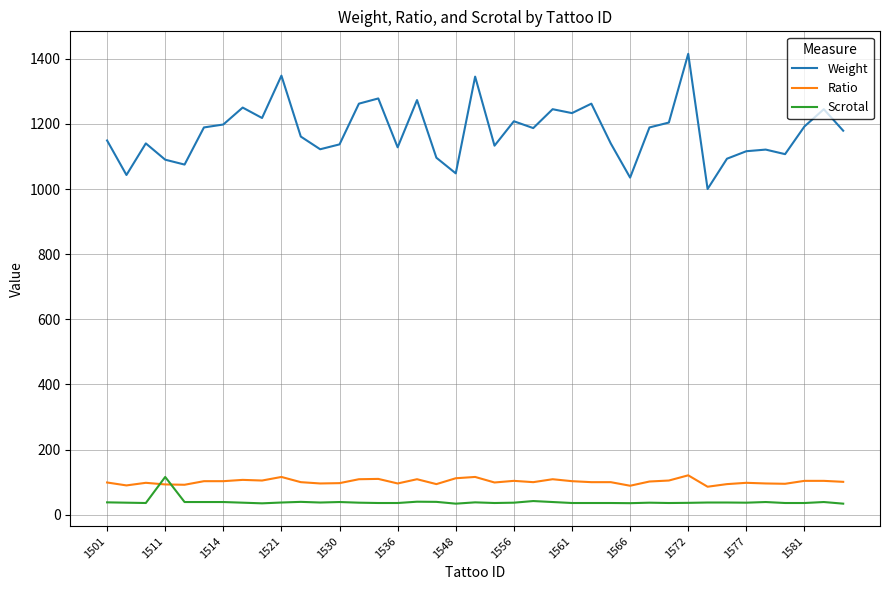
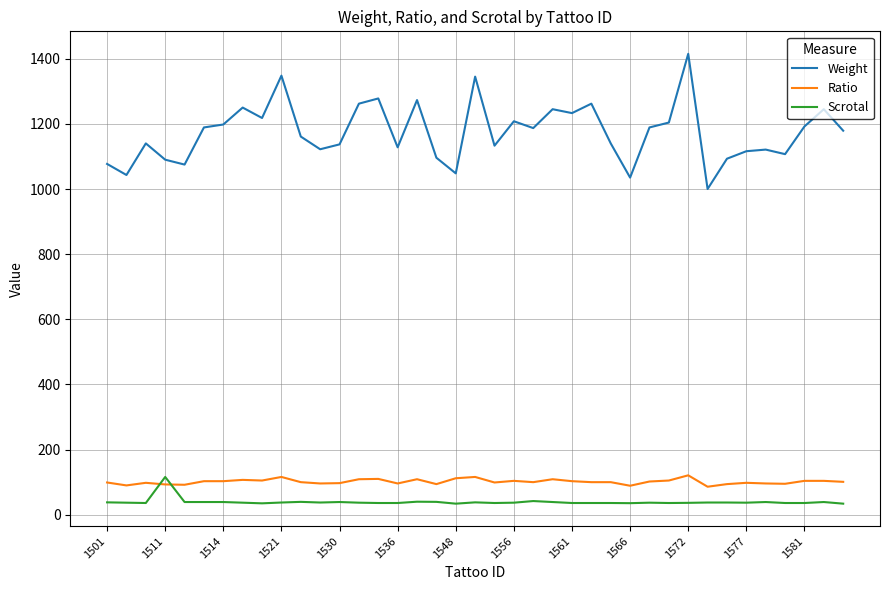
Weight, 1501: 1150 -> 1080
